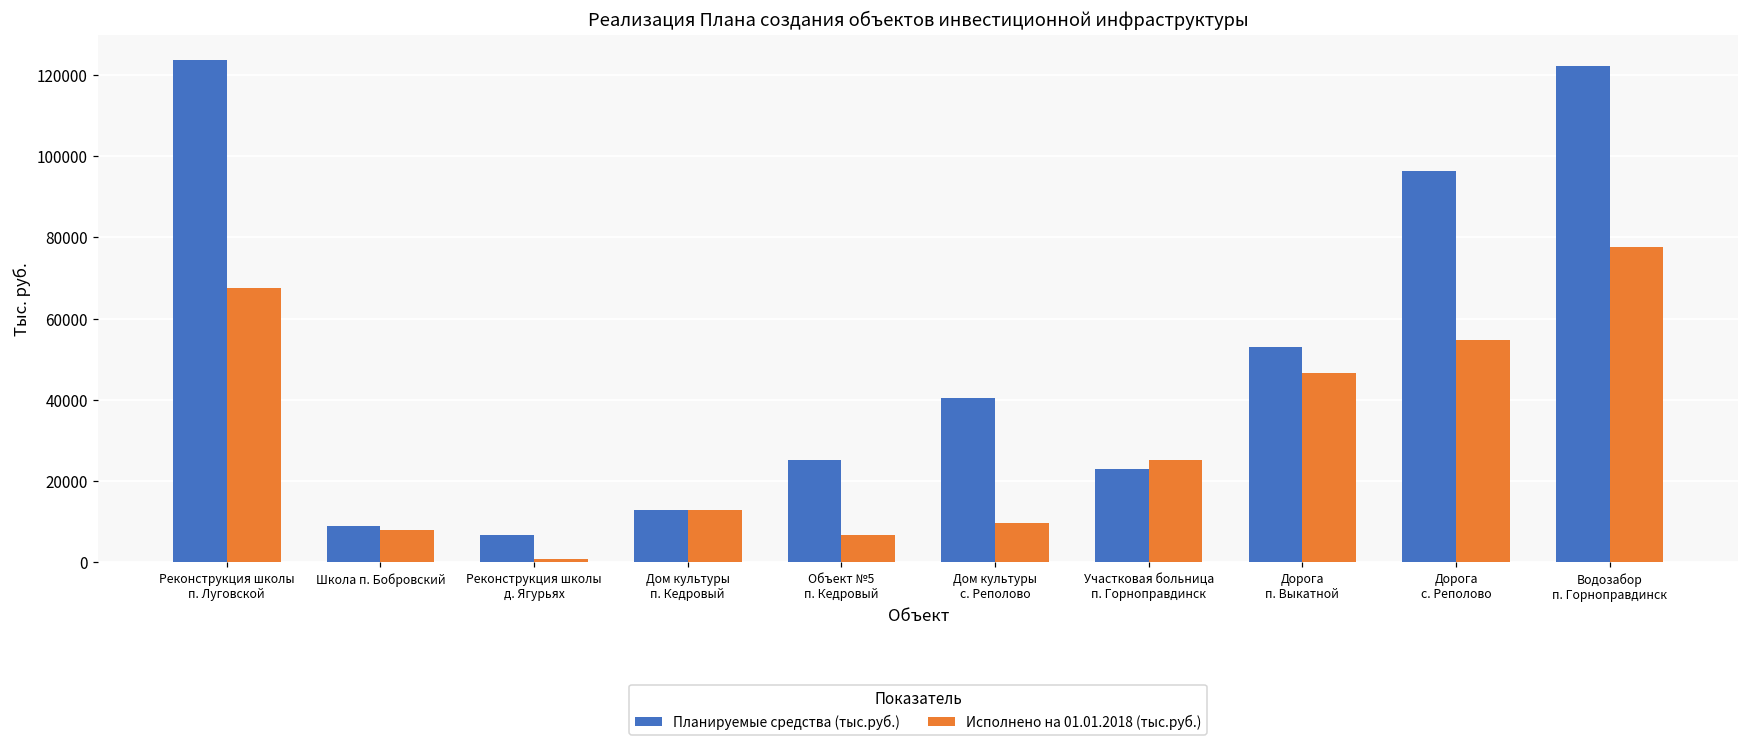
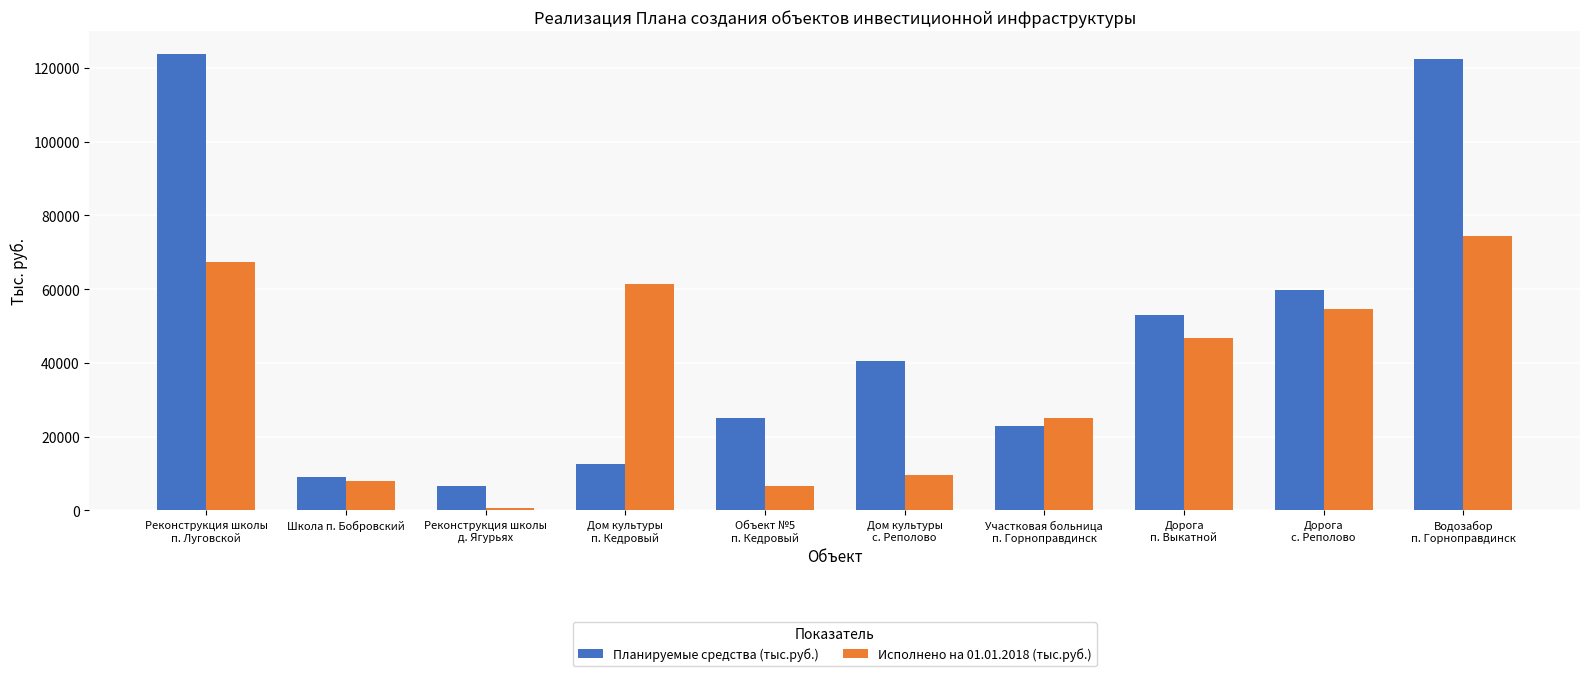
Исполнено на 01.01.2018 (тыс.руб.), Дом культуры п. Кедровый: 13000 -> 61000
Планируемые средства (тыс.руб.), Дорога с. Реполово: 96000 -> 60000
Исполнено на 01.01.2018 (тыс.руб.), Водозабор п. Горноправдинск: 78000 -> 74000
